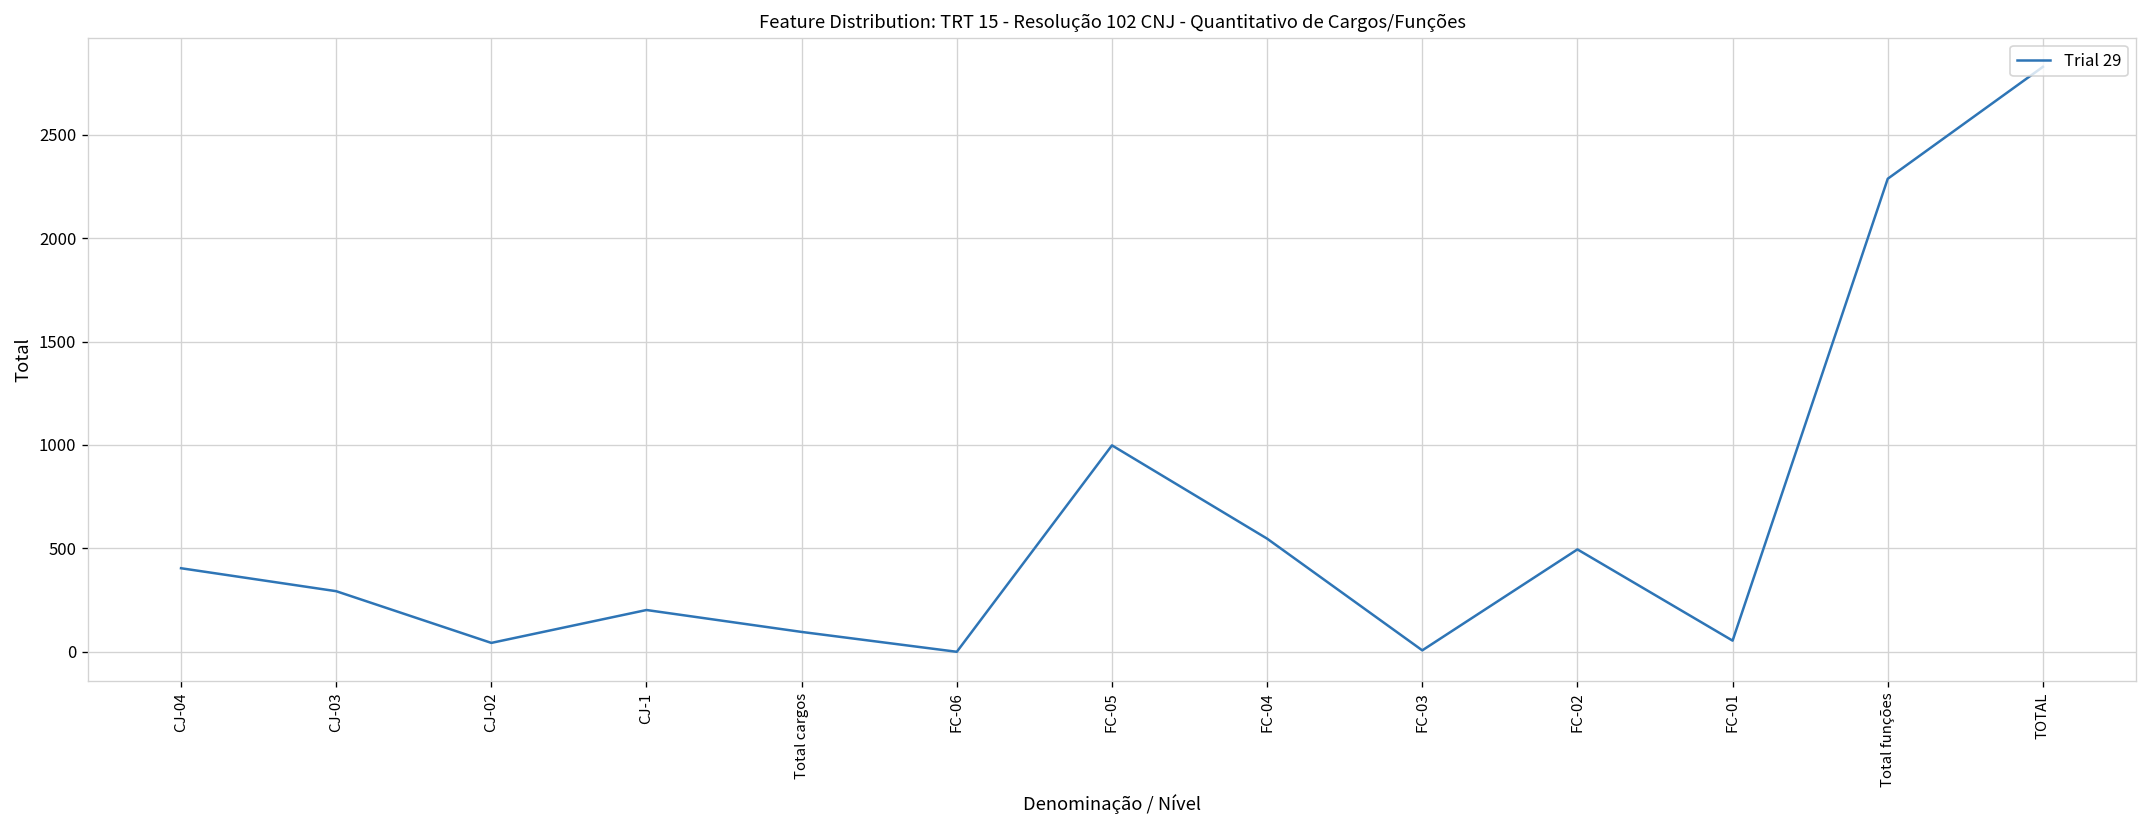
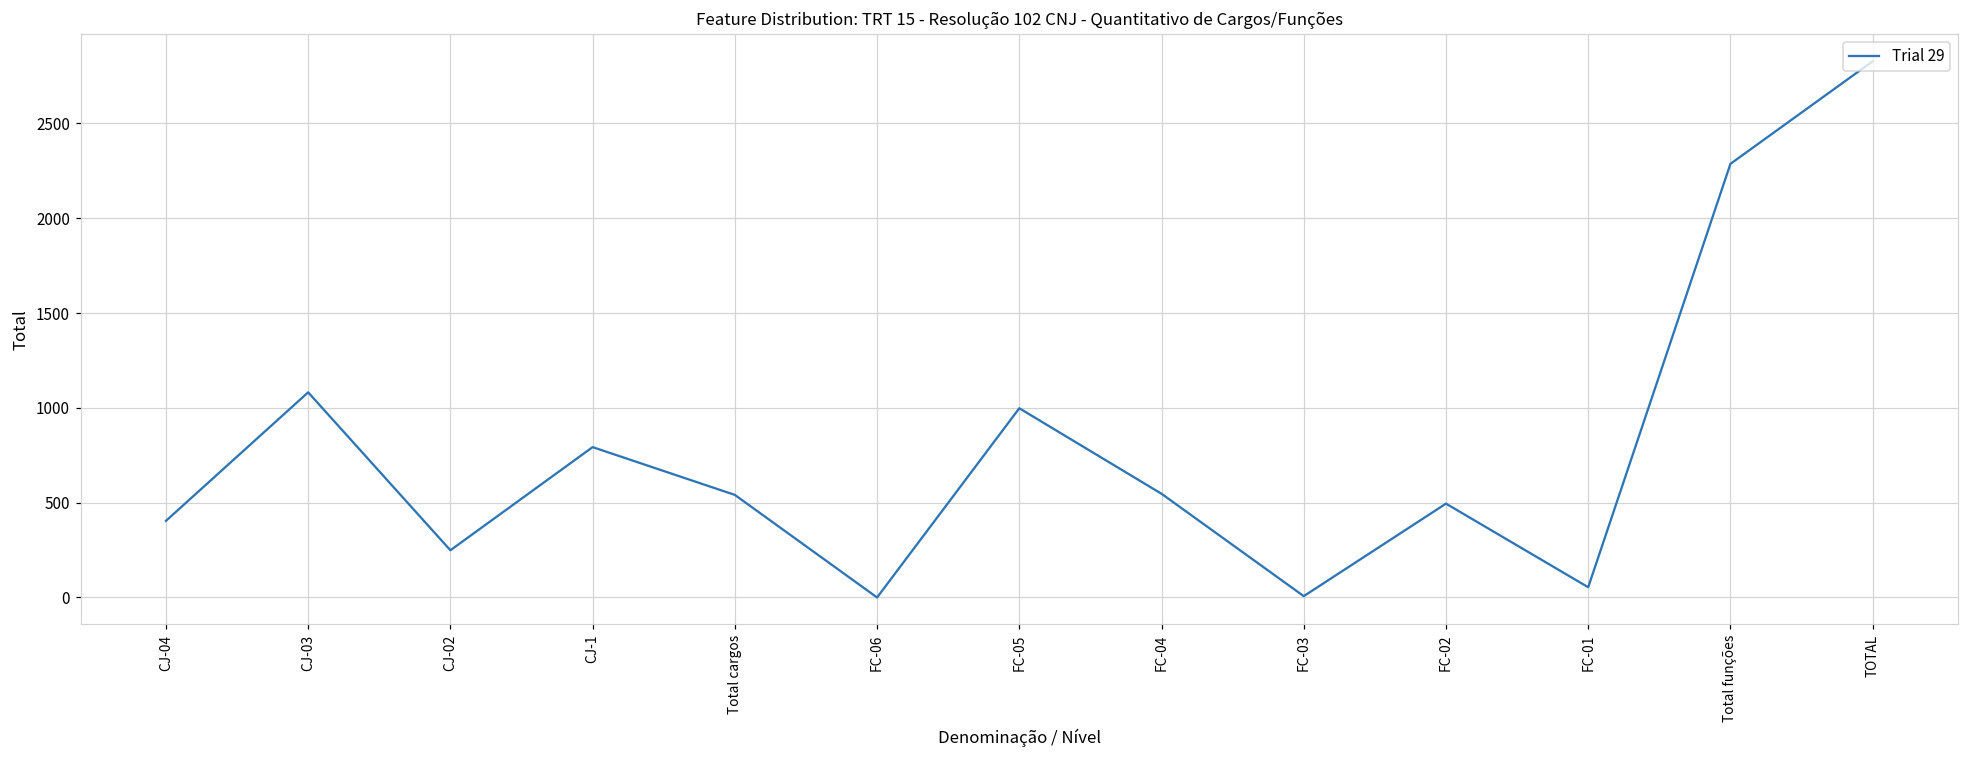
CJ-03: 290 -> 1080
CJ-02: 40 -> 250
CJ-1: 200 -> 790
Total cargos: 100 -> 540
